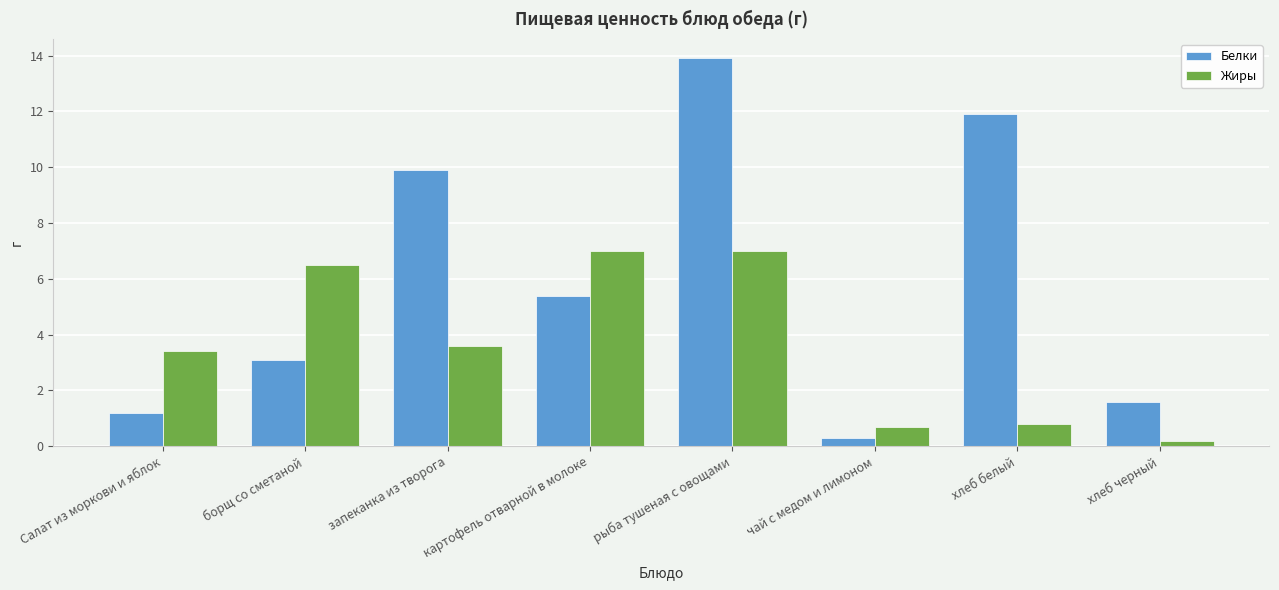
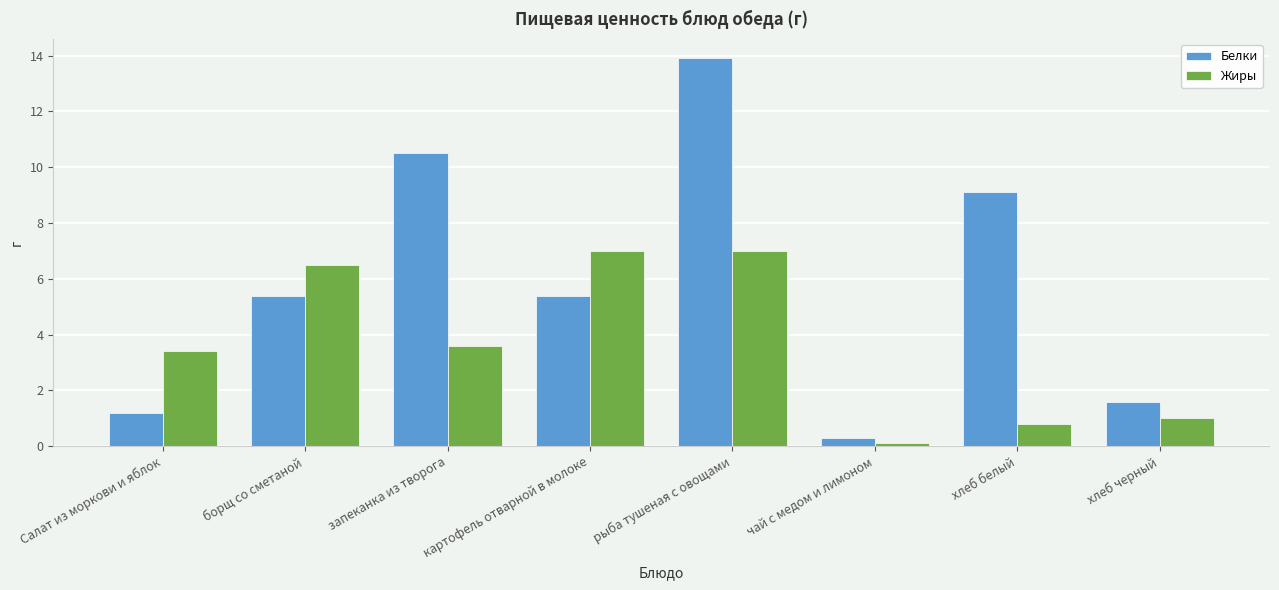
Белки, борщ со сметаной: 3.1 -> 5.4
Белки, запеканка из творога: 9.9 -> 10.5
Жиры, чай с медом и лимоном: 0.7 -> 0.1
Белки, хлеб белый: 11.9 -> 9.1
Жиры, хлеб черный: 0.2 -> 1.0
